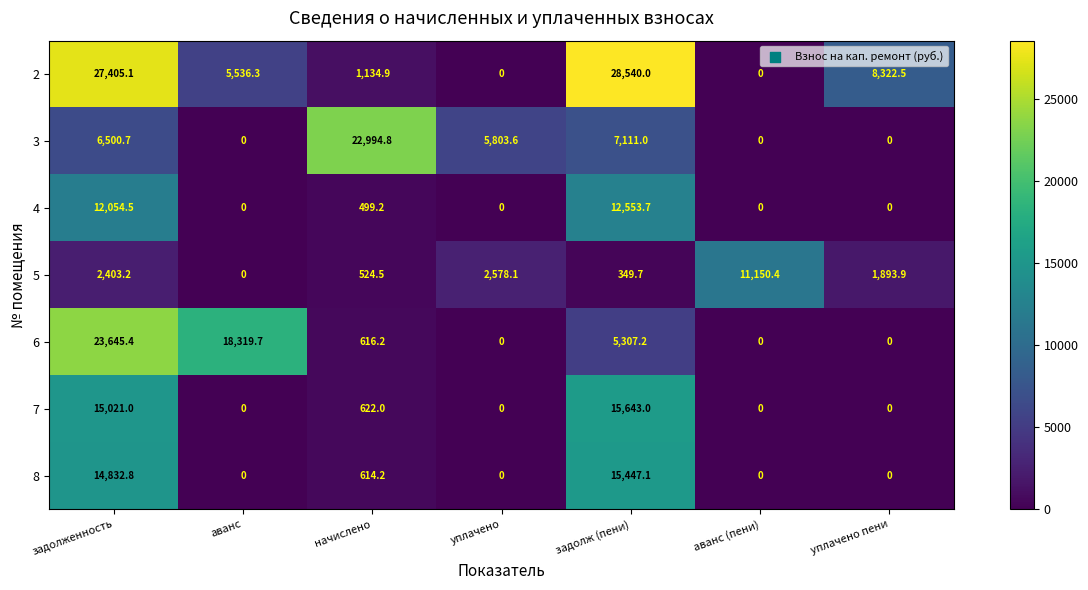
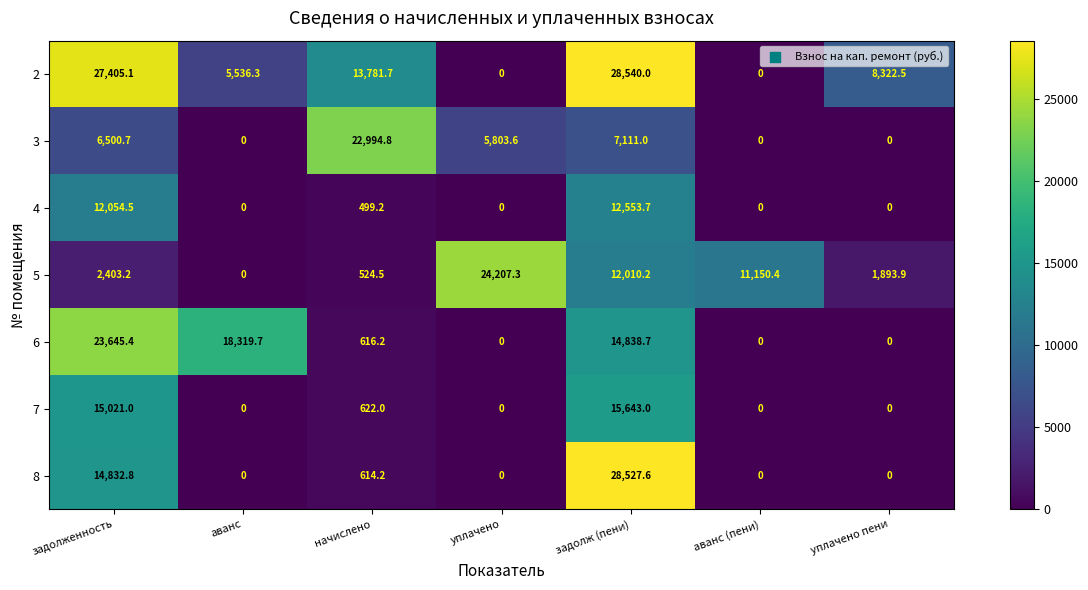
2, начислено: 1,134.9 -> 13,781.7
5, уплачено: 2,578.1 -> 24,207.3
5, задолж (пени): 349.7 -> 12,010.2
6, задолж (пени): 5,307.2 -> 14,838.7
8, задолж (пени): 15,447.1 -> 28,527.6
